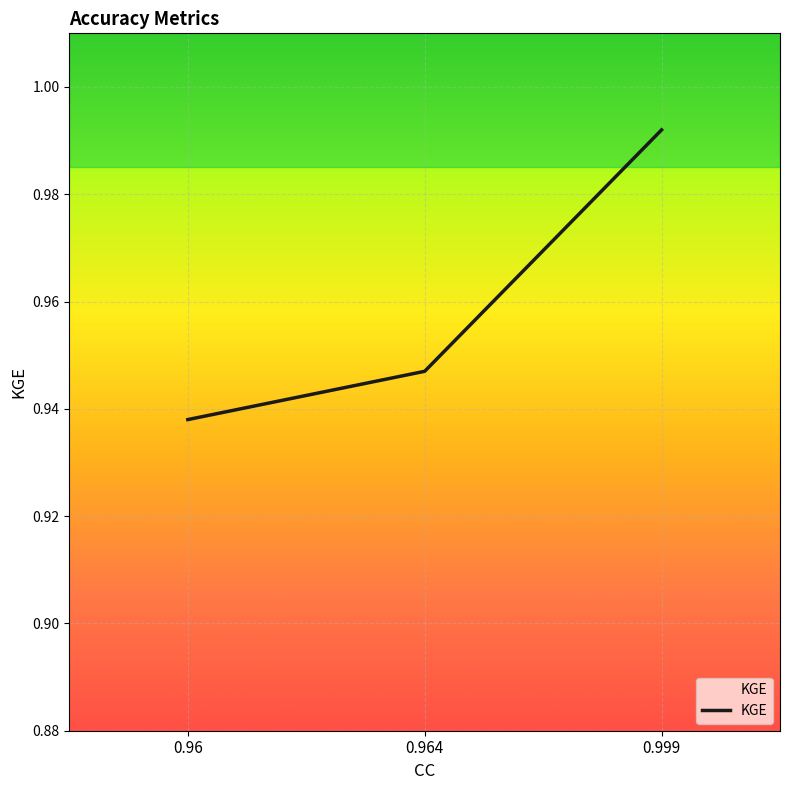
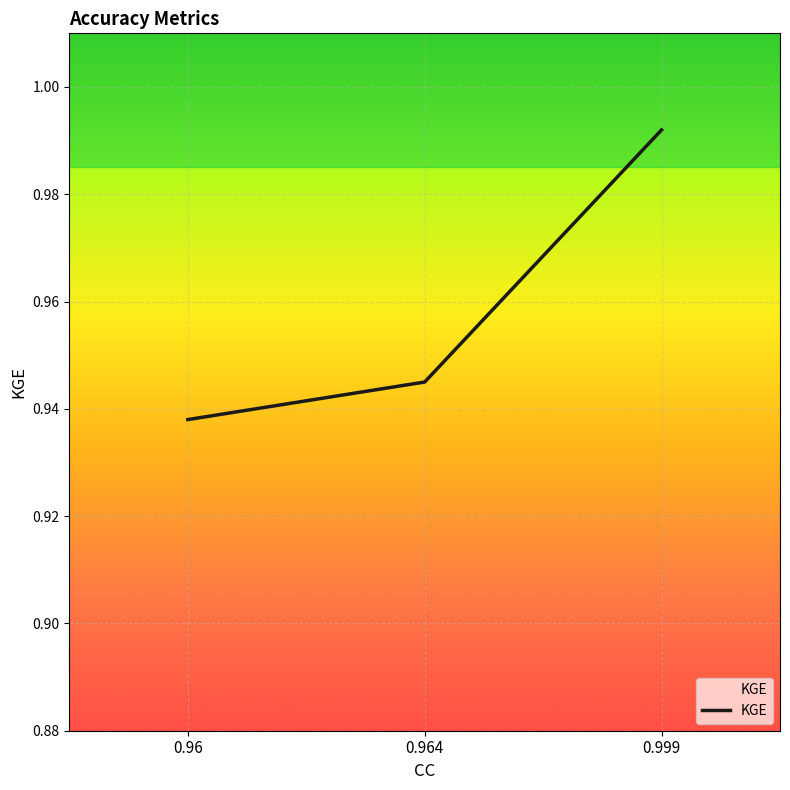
0.964: 0.947 -> 0.945
